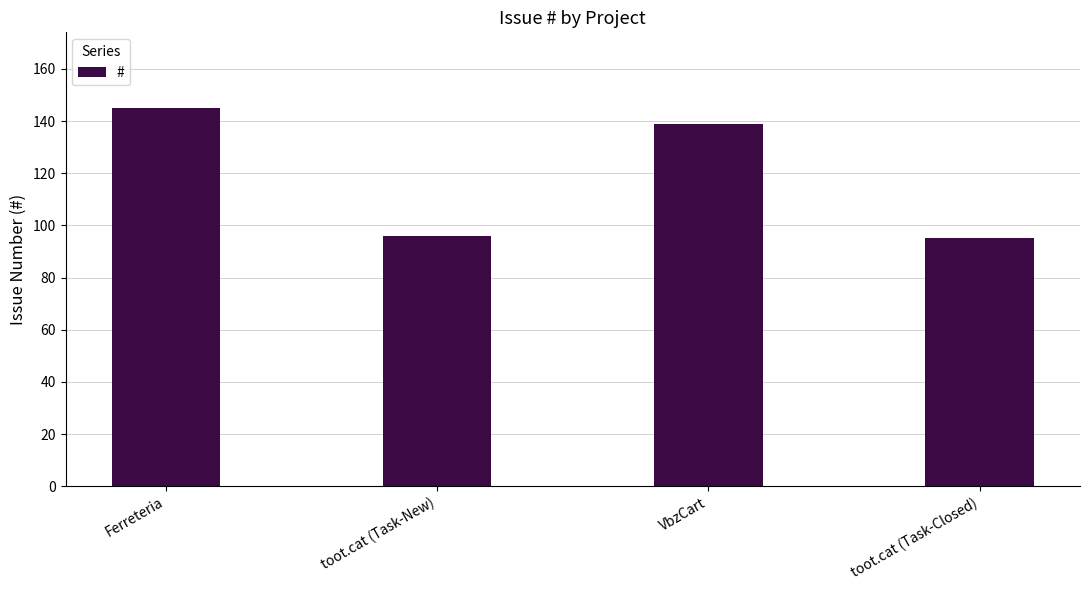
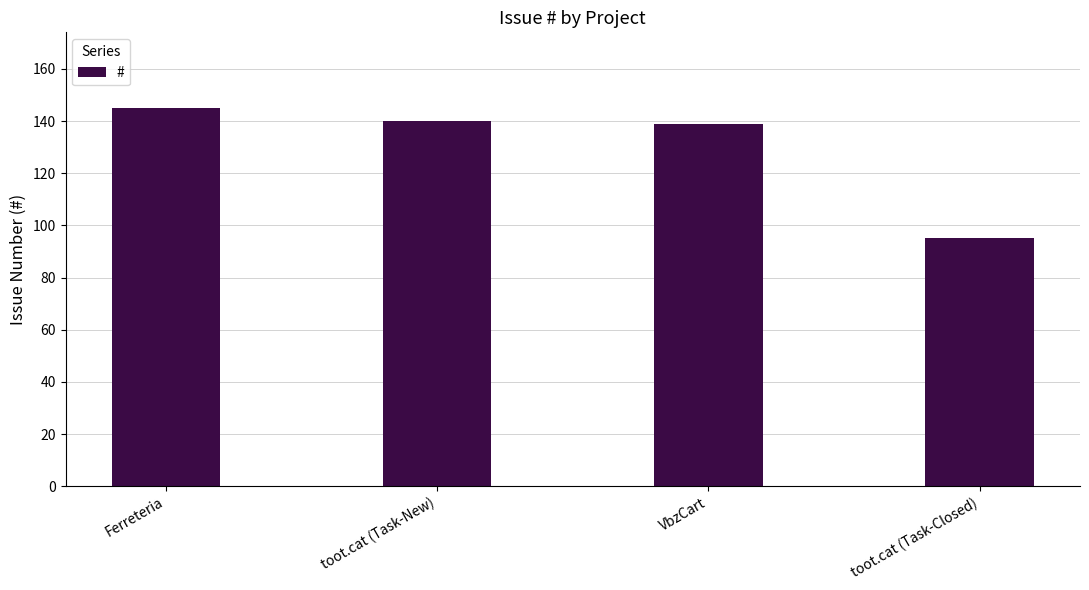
toot.cat (Task-New): 96 -> 140
